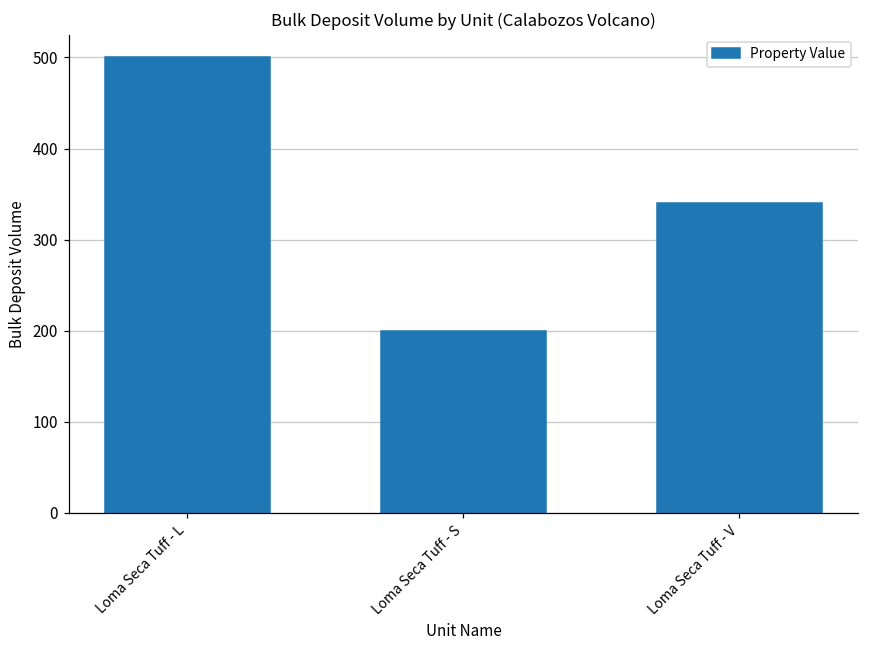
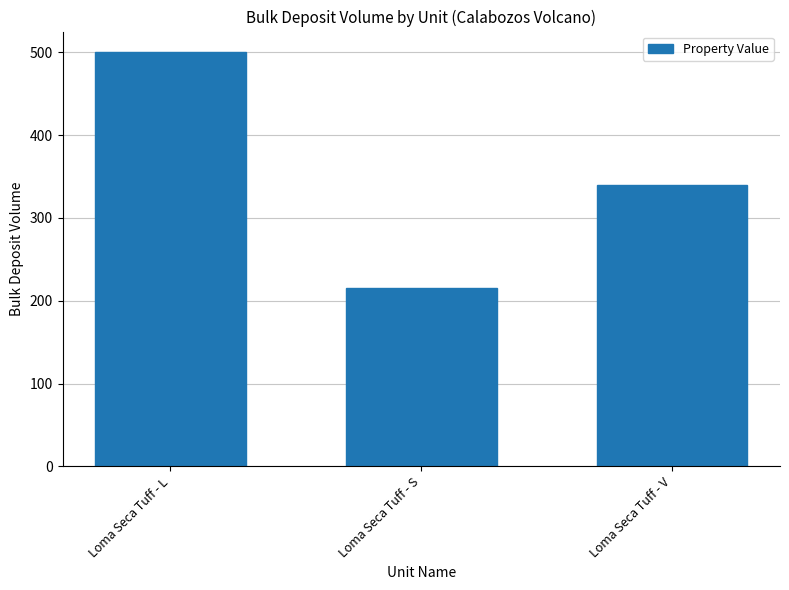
Loma Seca Tuff - S: 200 -> 220
